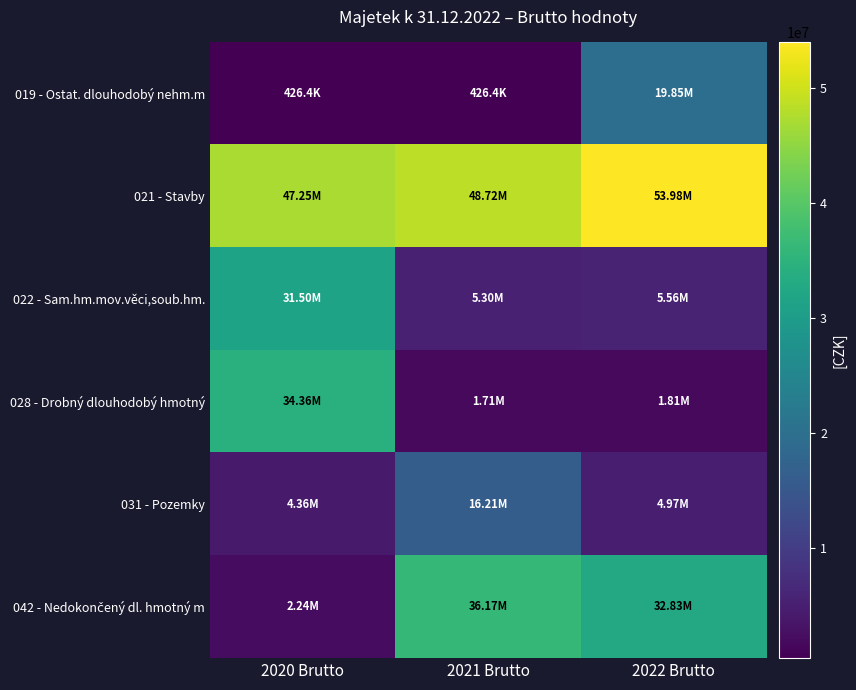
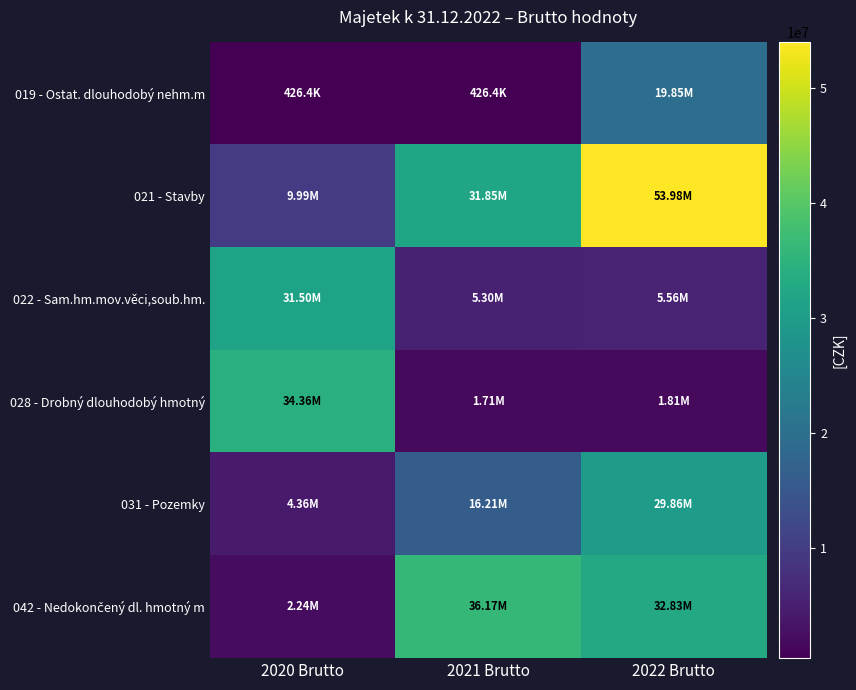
021 - Stavby, 2020 Brutto: 47.25M -> 9.99M
021 - Stavby, 2021 Brutto: 48.72M -> 31.85M
031 - Pozemky, 2022 Brutto: 4.97M -> 29.86M
